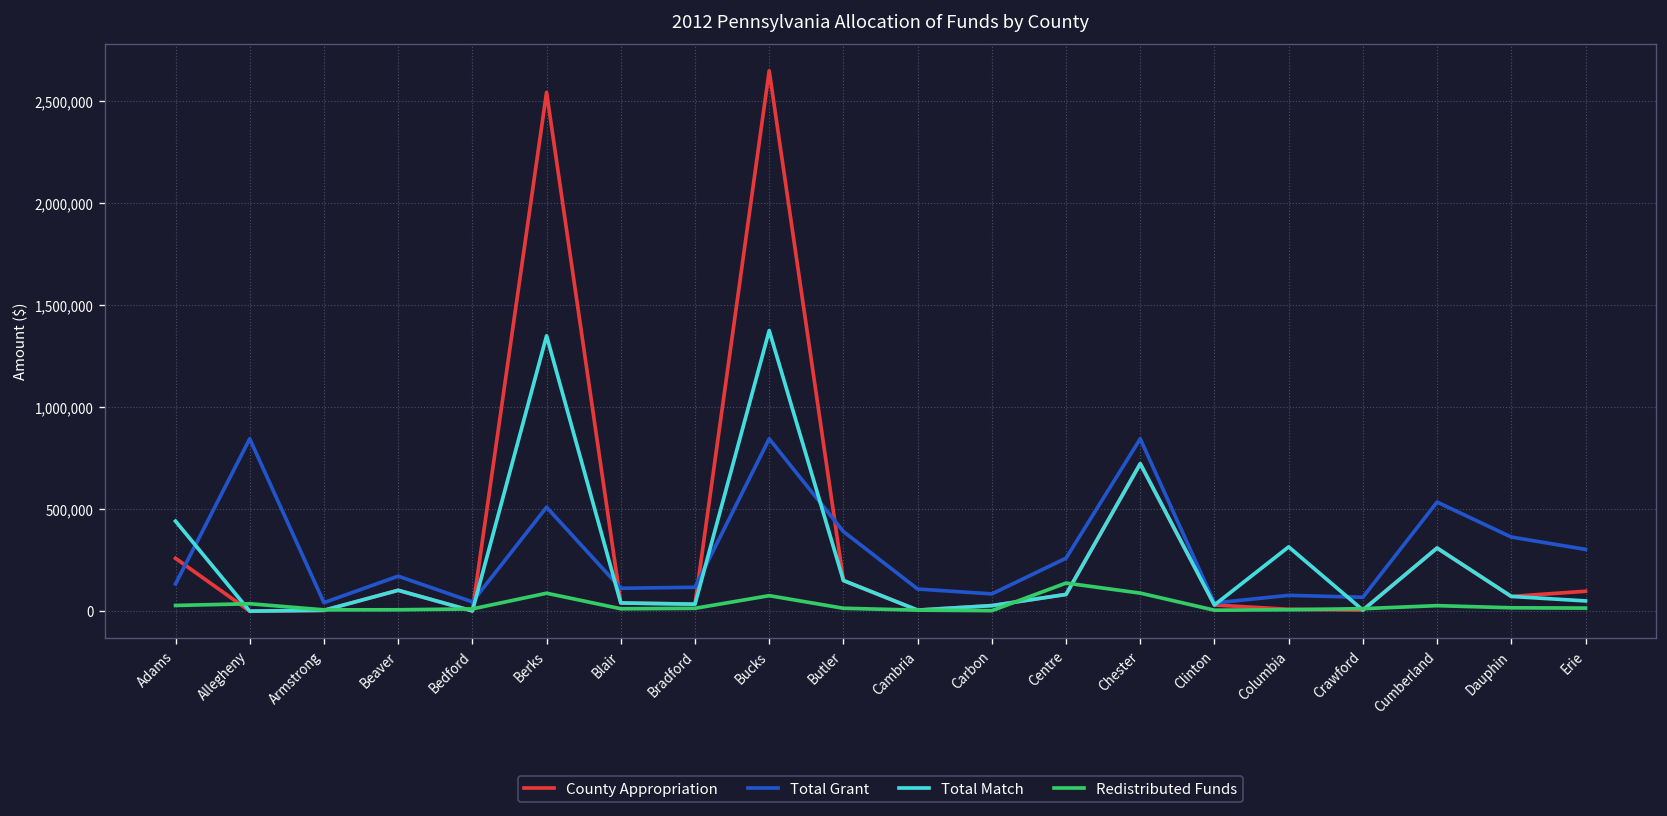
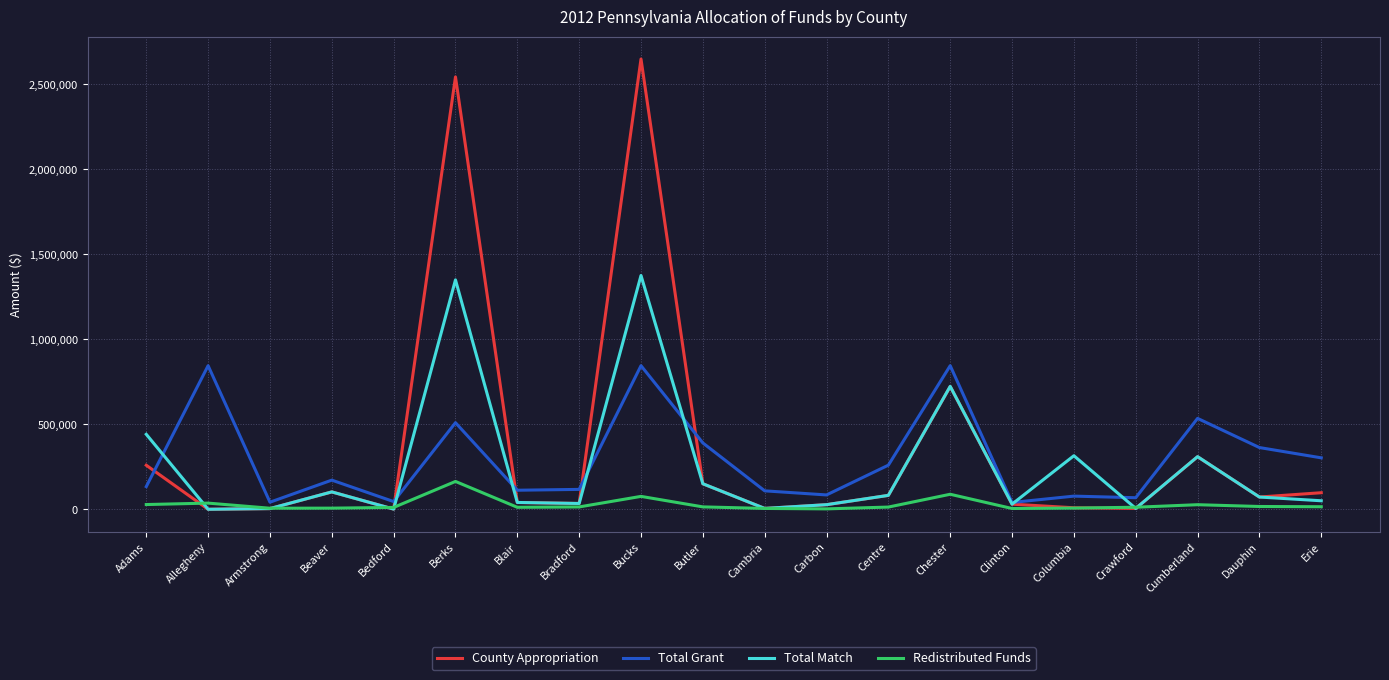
Redistributed Funds, Berks: 90,000 -> 160,000
Redistributed Funds, Centre: 140,000 -> 10,000
